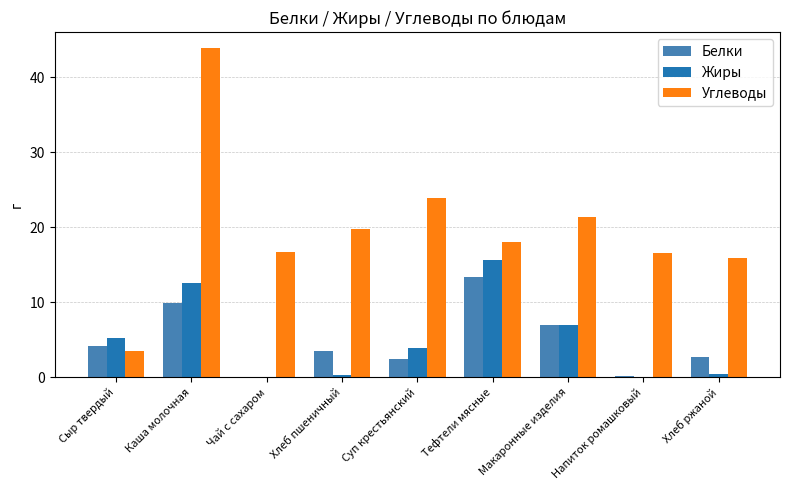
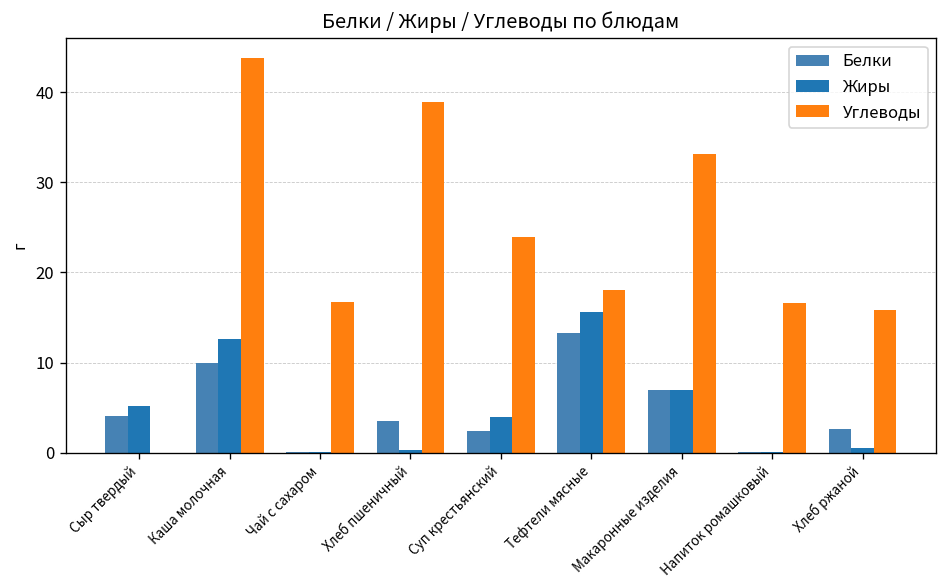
Углеводы, Сыр твердый: 4 -> 0
Углеводы, Хлеб пшеничный: 20 -> 39
Углеводы, Макаронные изделия: 21 -> 33
